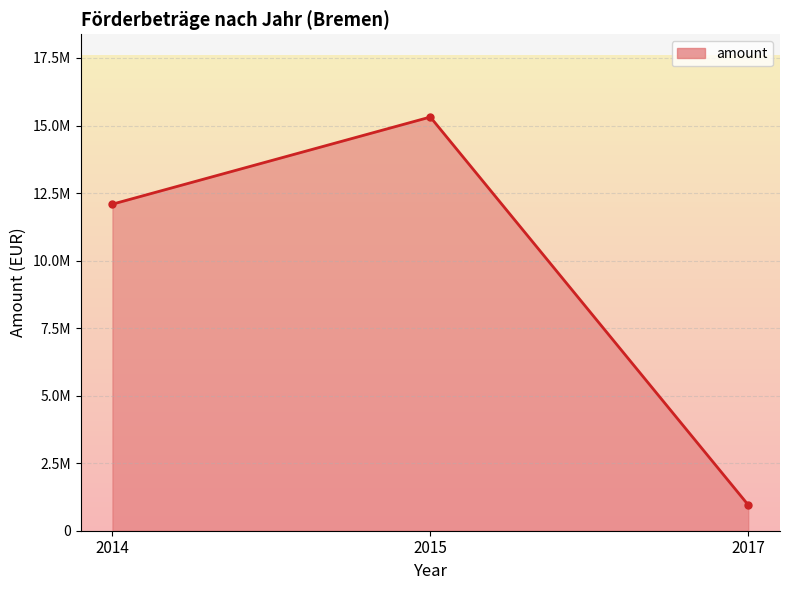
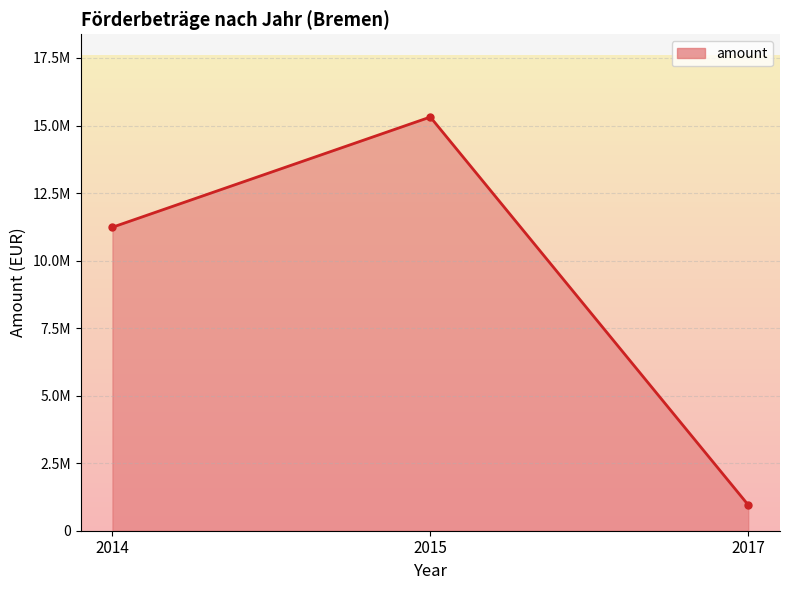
2014: 12100000 -> 11200000
